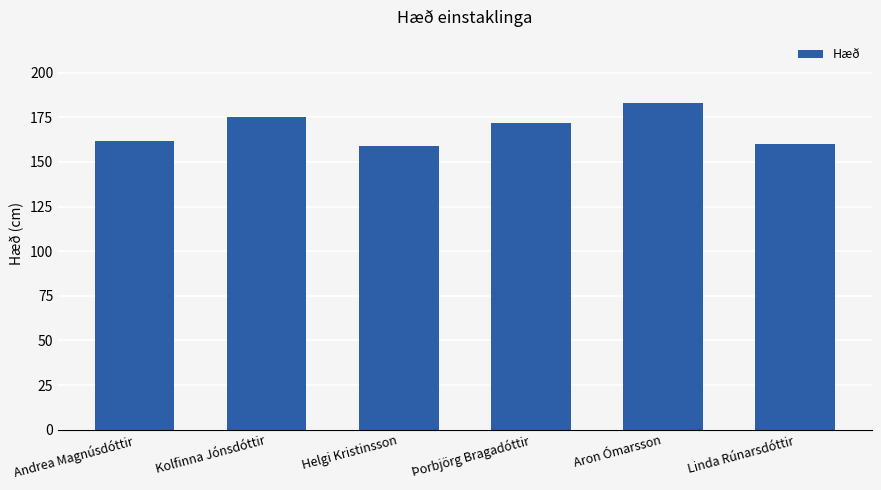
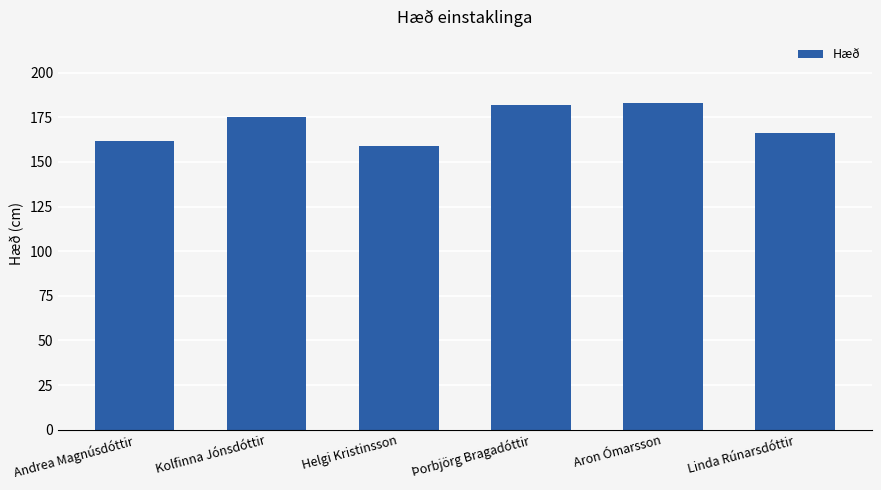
Þorbjörg Bragadóttir: 172 -> 182
Linda Rúnarsdóttir: 160 -> 166
